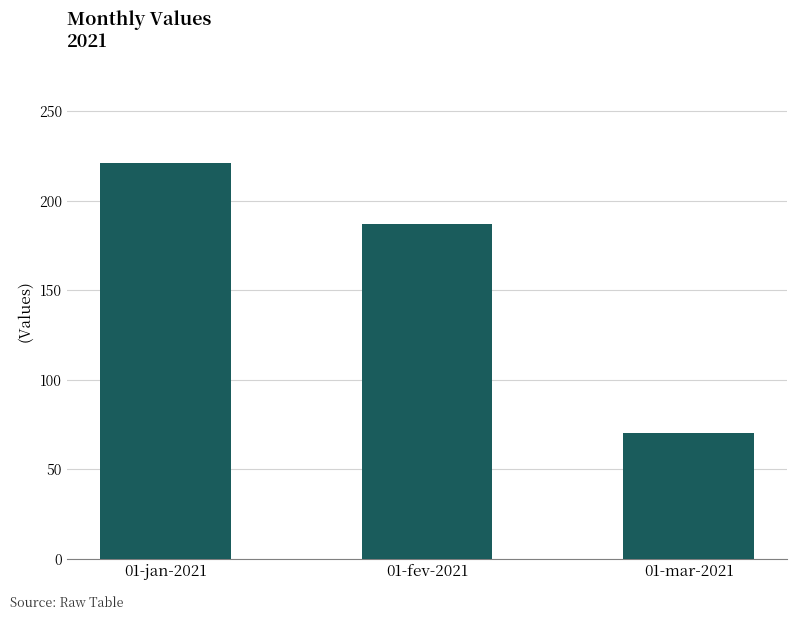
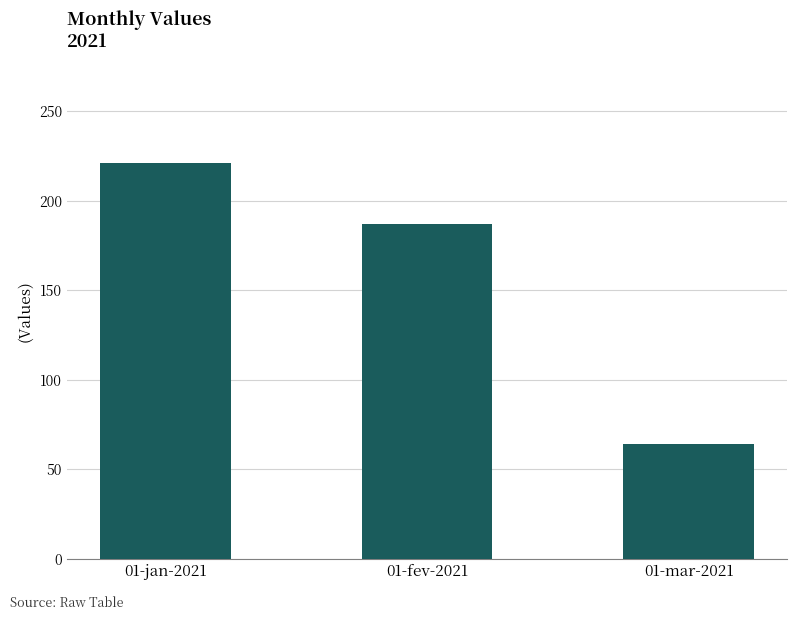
01-mar-2021: 70 -> 64
